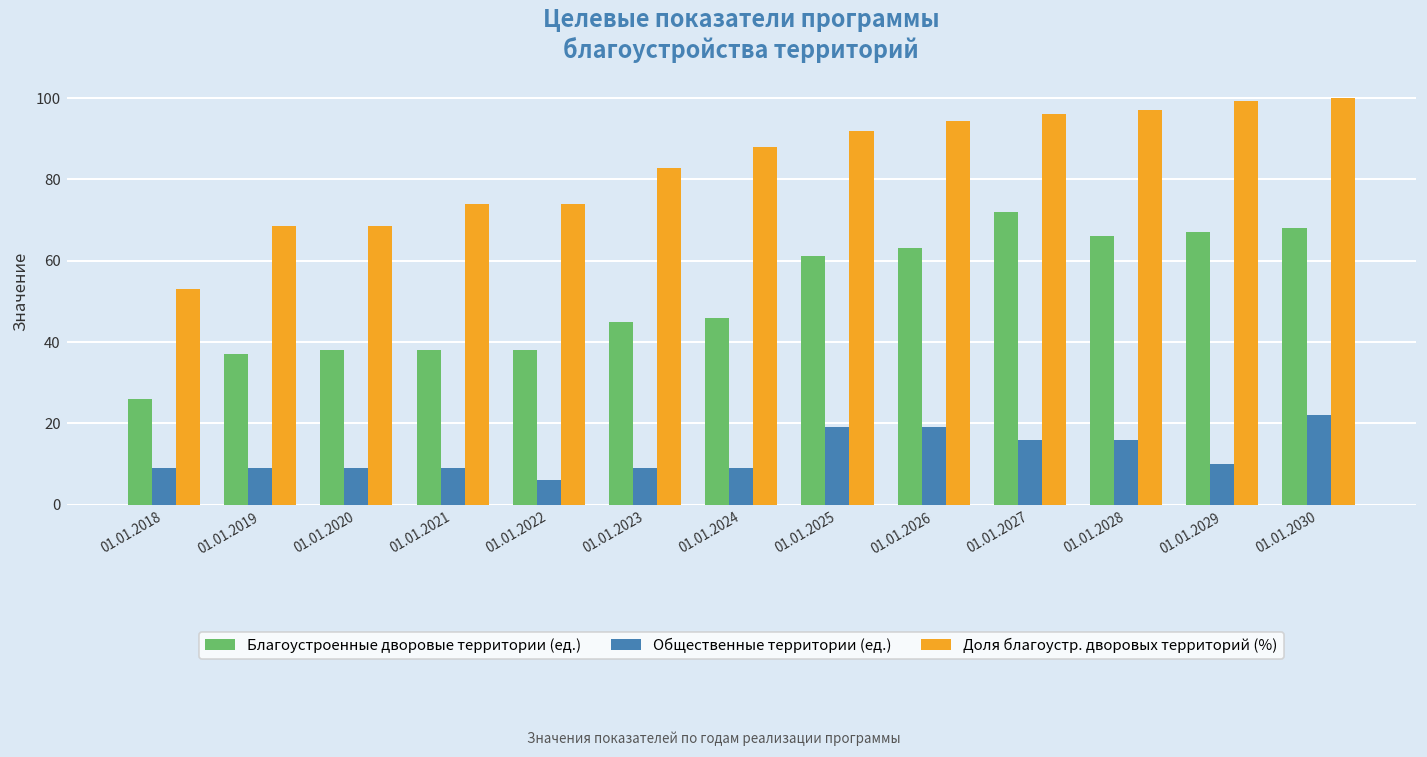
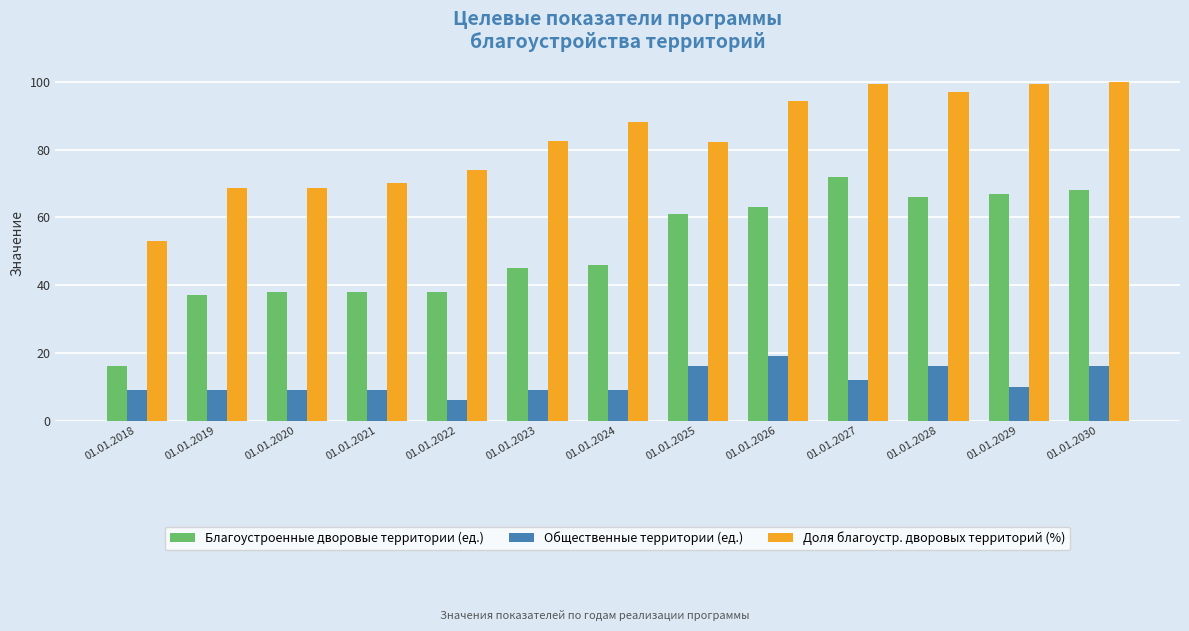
Благоустроенные дворовые территории (ед.), 01.01.2018: 26 -> 16
Доля благоустр. дворовых территорий (%), 01.01.2021: 74 -> 70
Общественные территории (ед.), 01.01.2025: 19 -> 16
Доля благоустр. дворовых территорий (%), 01.01.2025: 92 -> 82
Общественные территории (ед.), 01.01.2027: 16 -> 12
Доля благоустр. дворовых территорий (%), 01.01.2027: 96 -> 99
Общественные территории (ед.), 01.01.2030: 22 -> 16
